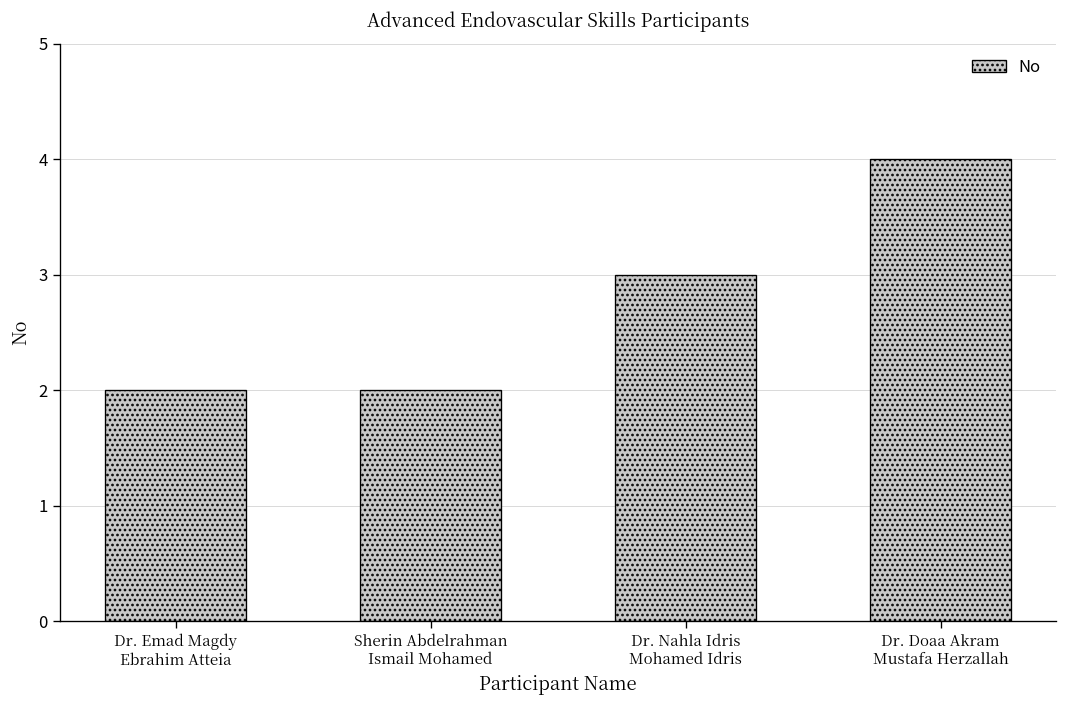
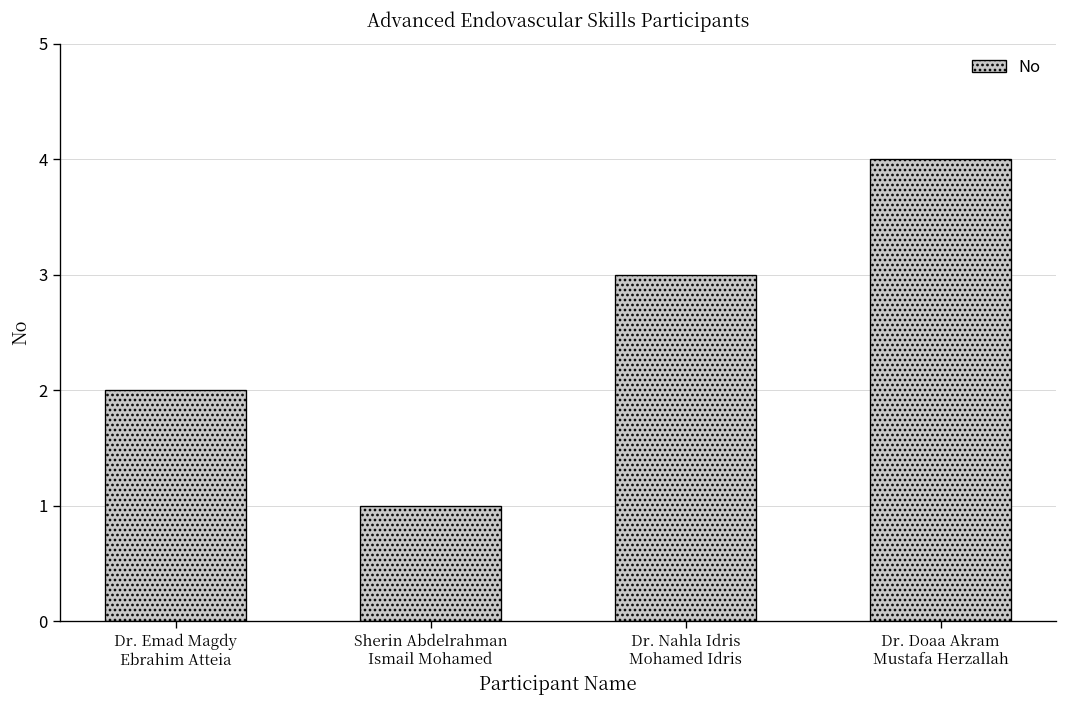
Sherin Abdelrahman Ismail Mohamed: 2 -> 1
